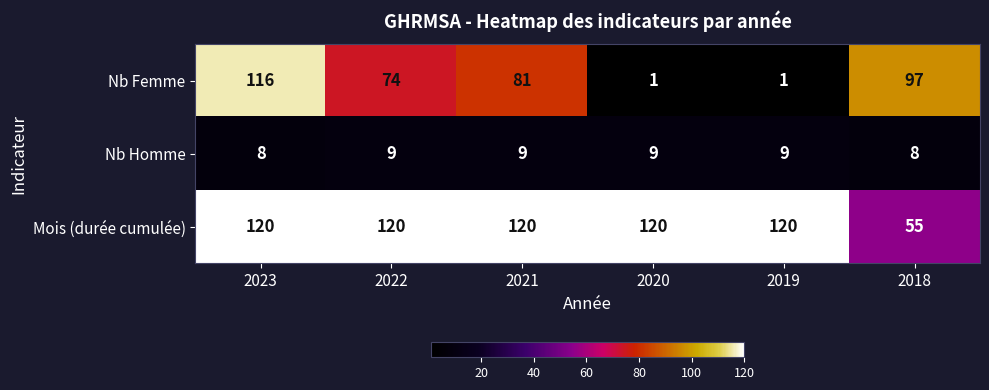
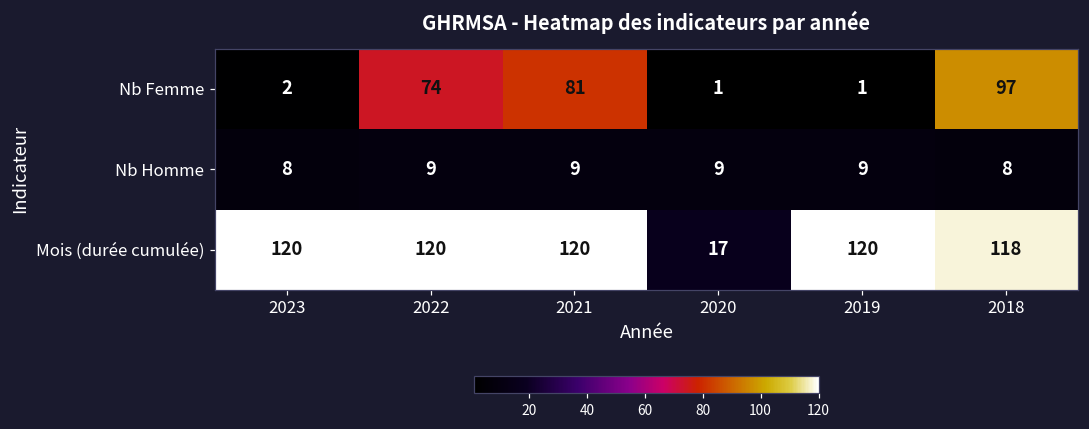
Nb Femme, 2023: 116 -> 2
Mois (durée cumulée), 2020: 120 -> 17
Mois (durée cumulée), 2018: 55 -> 118
